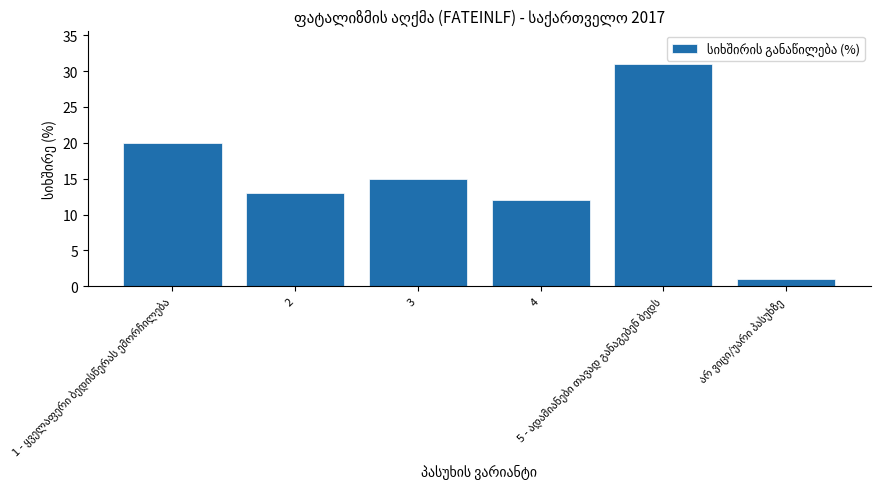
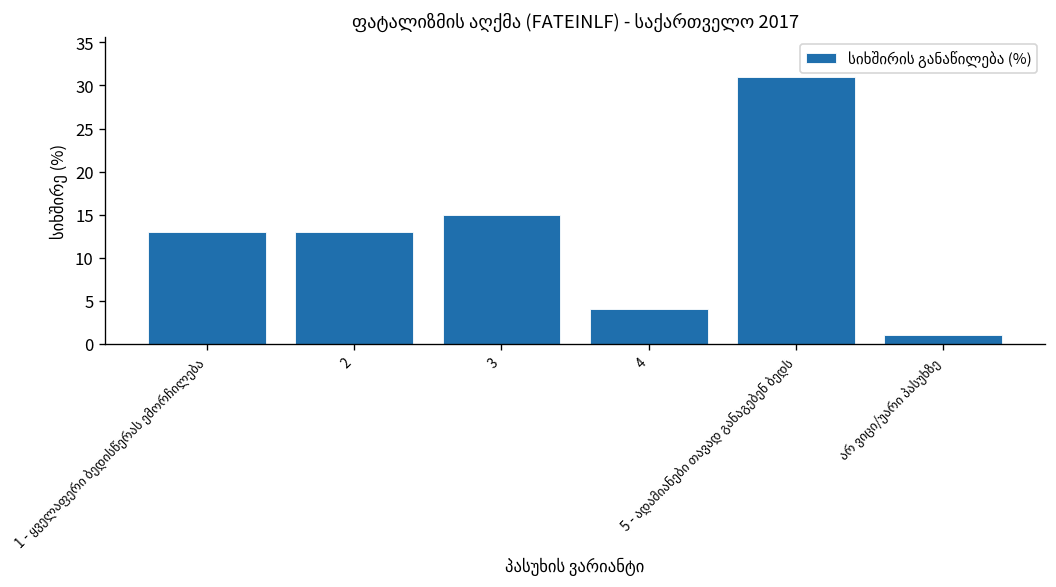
1 - ყველაფერი ბედისწერას ემორჩილება: 20 -> 13
4: 12 -> 4
